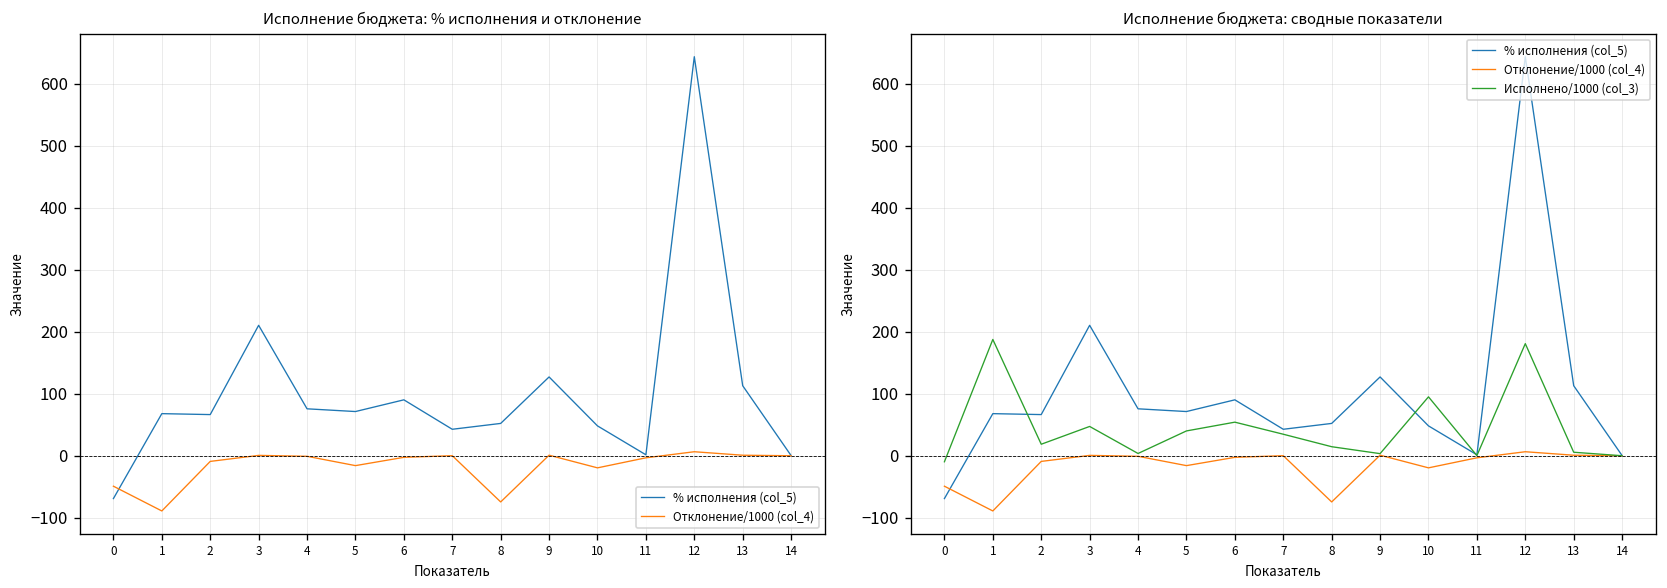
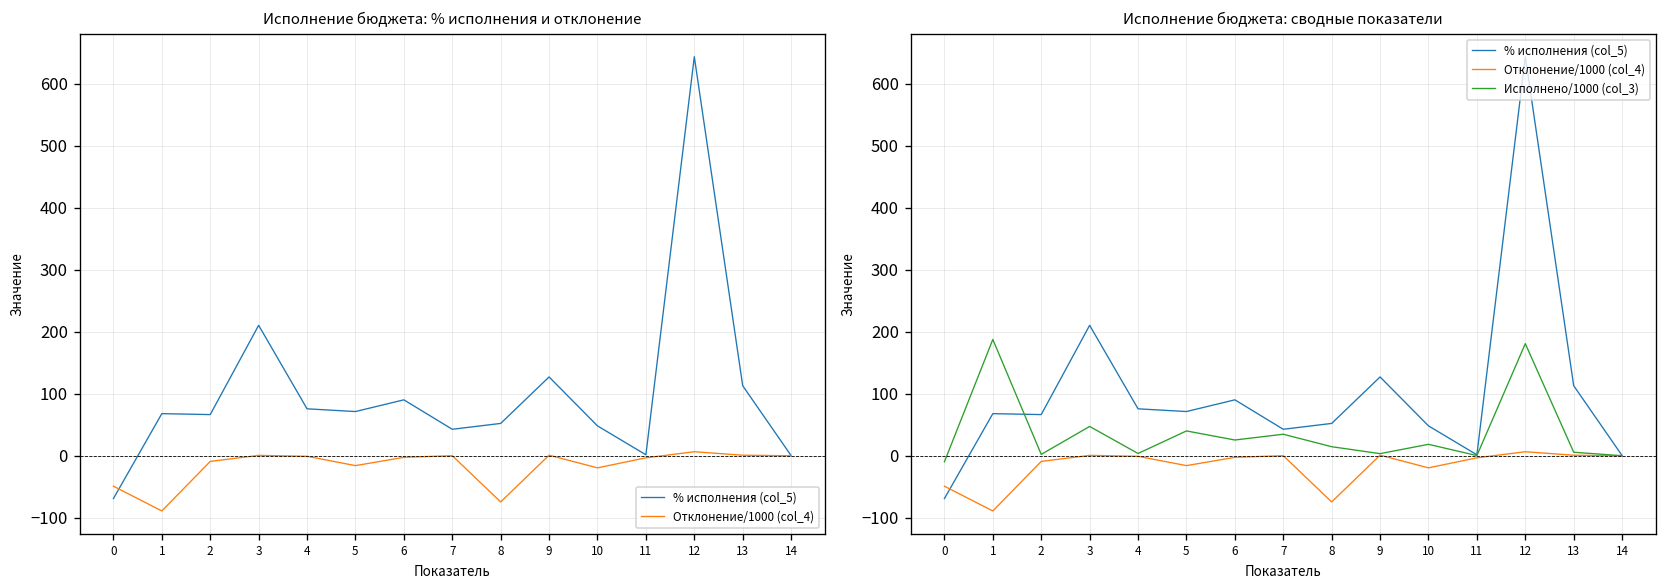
Исполнение бюджета: сводные показатели, Исполнено/1000 (col_3), 2: 20 -> 0
Исполнение бюджета: сводные показатели, Исполнено/1000 (col_3), 6: 50 -> 30
Исполнение бюджета: сводные показатели, Исполнено/1000 (col_3), 10: 90 -> 20
